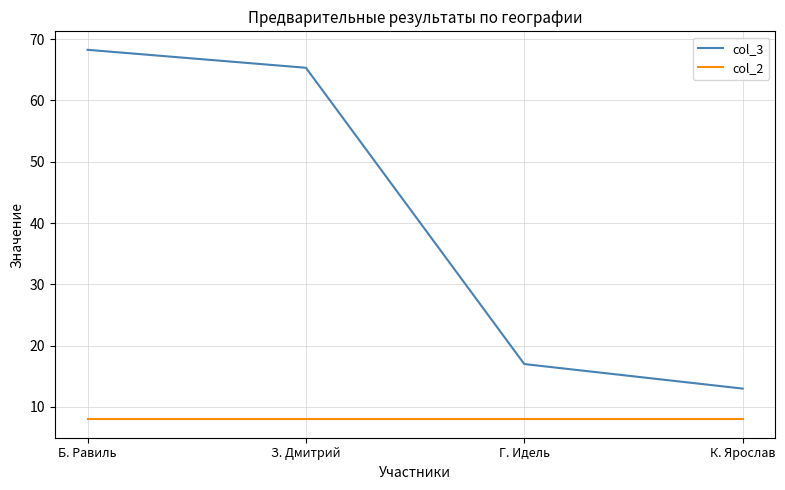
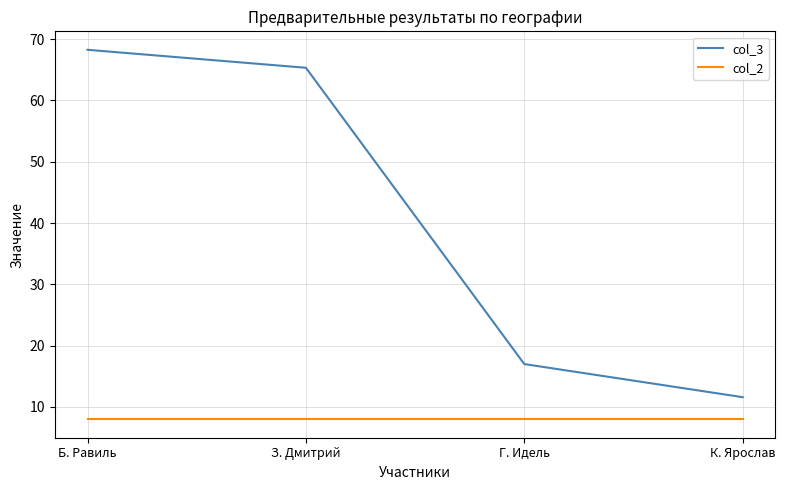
col_3, К. Ярослав: 13 -> 12
